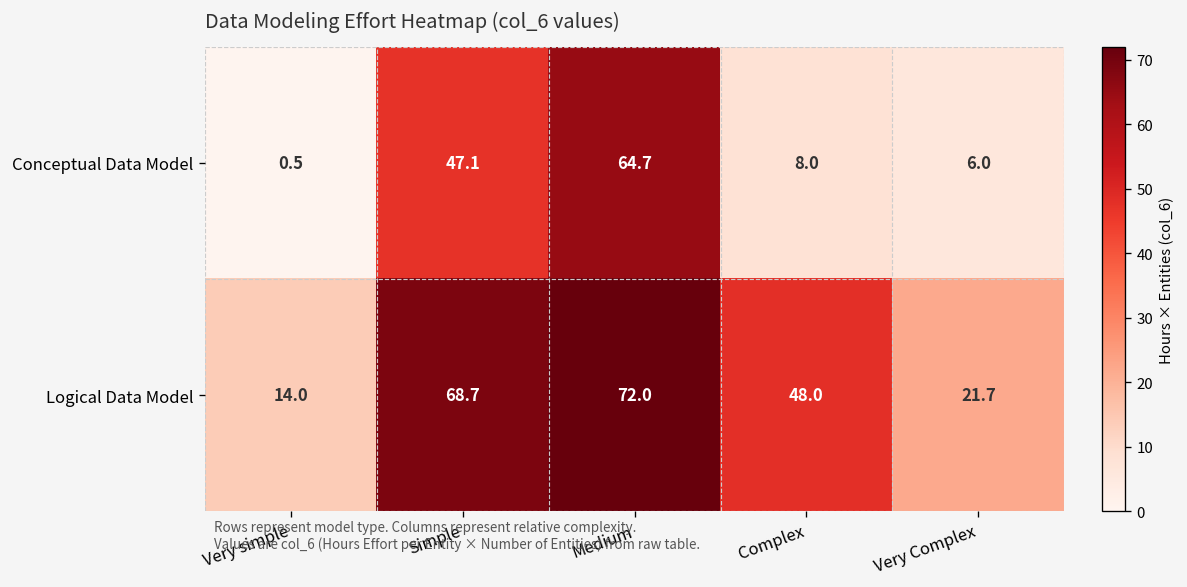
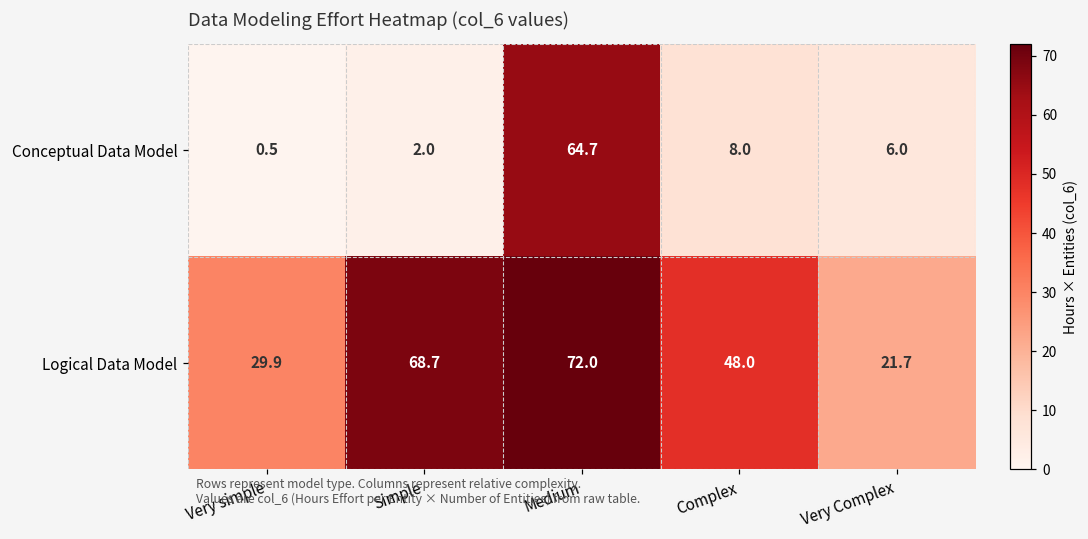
Conceptual Data Model, Simple: 47.1 -> 2.0
Logical Data Model, Very simple: 14.0 -> 29.9
